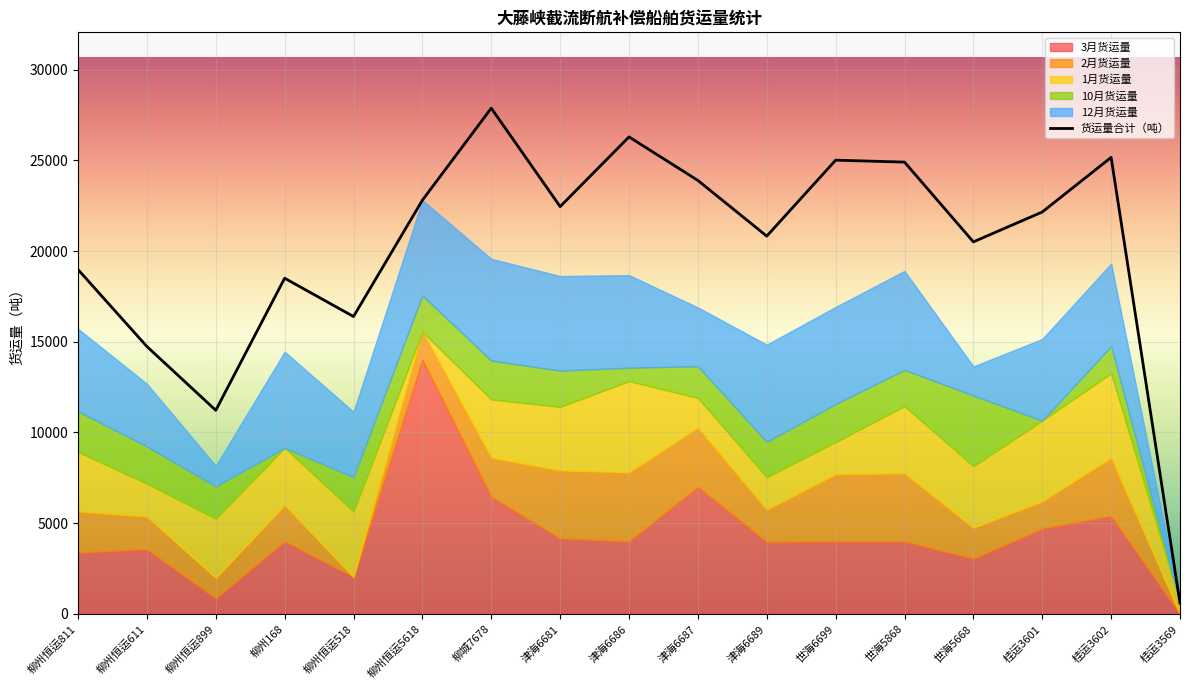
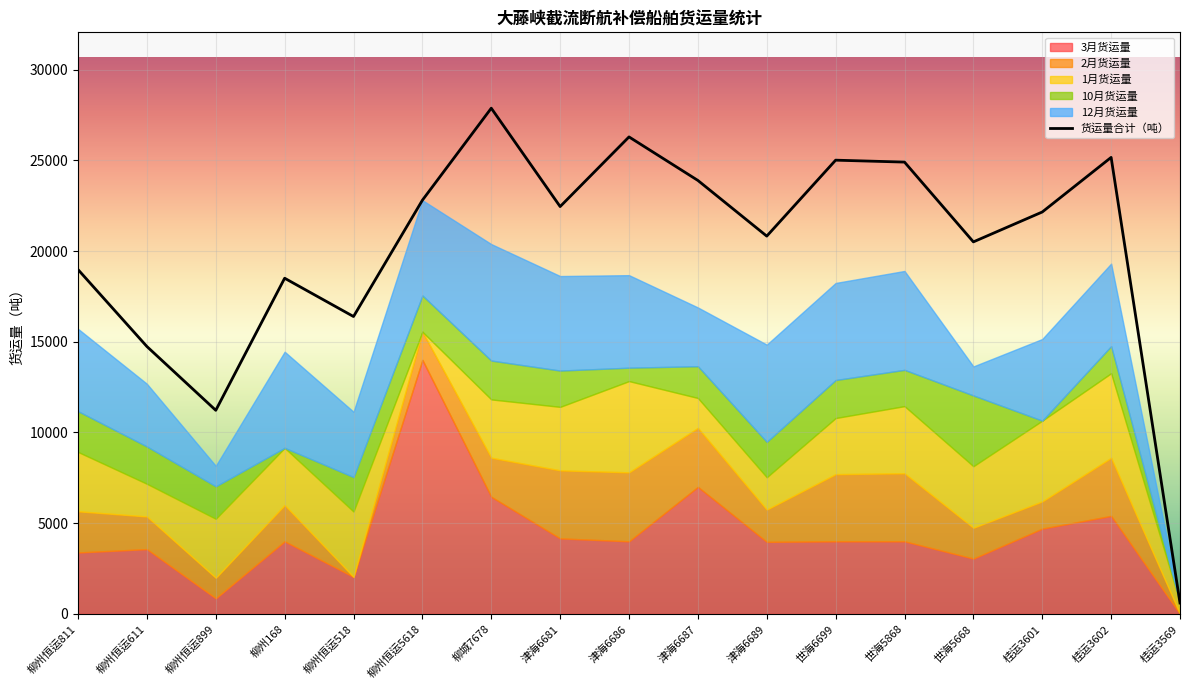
12月货运量, 柳城7678: 5600 -> 6400
1月货运量, 世海6699: 1800 -> 3100
